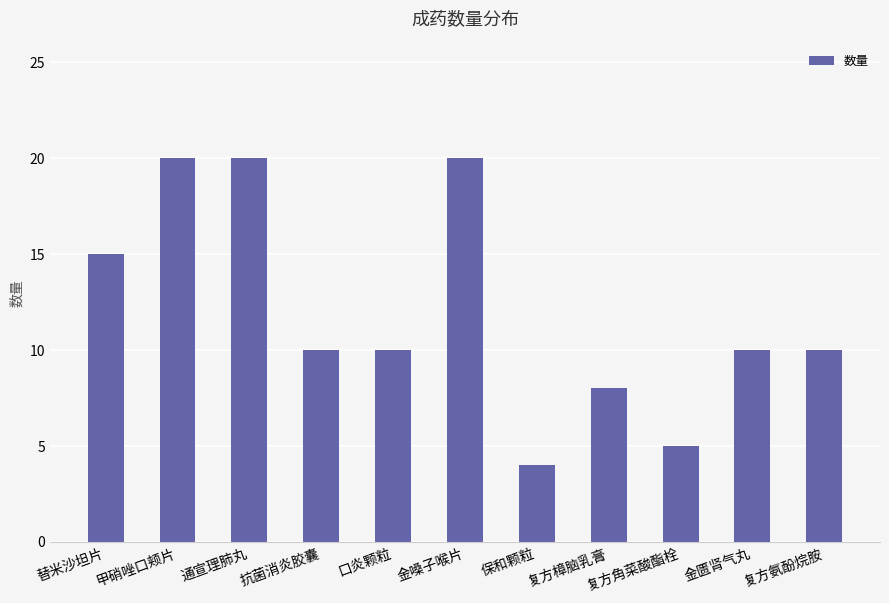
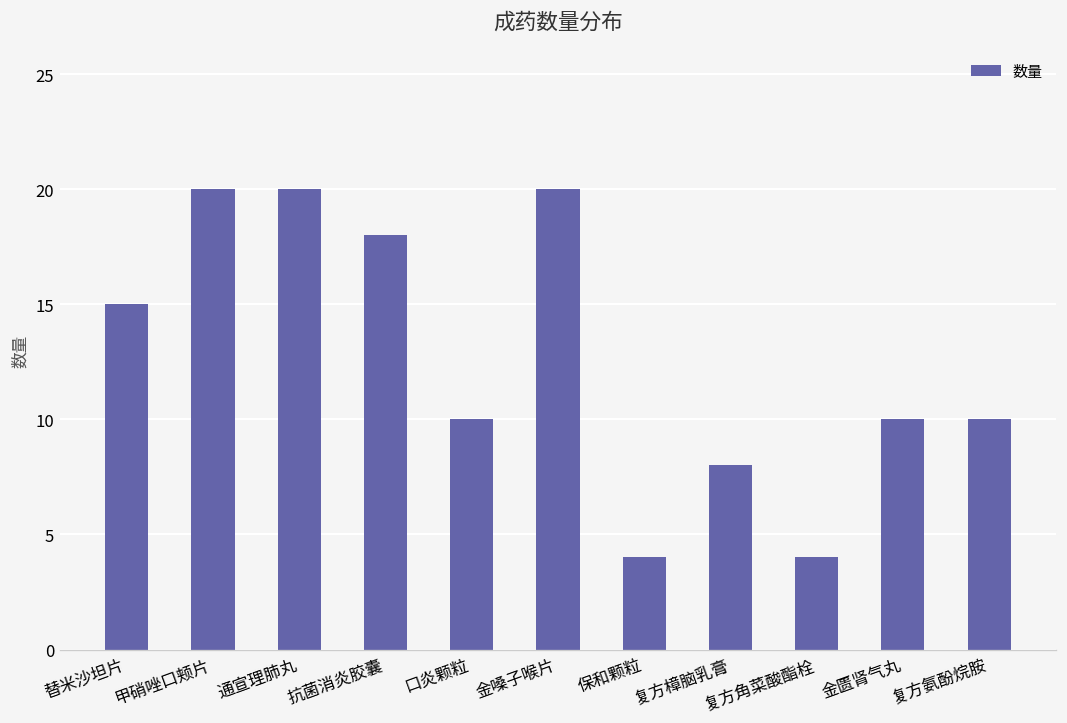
抗菌消炎胶囊: 10 -> 18
复方角菜酸酯栓: 5 -> 4
